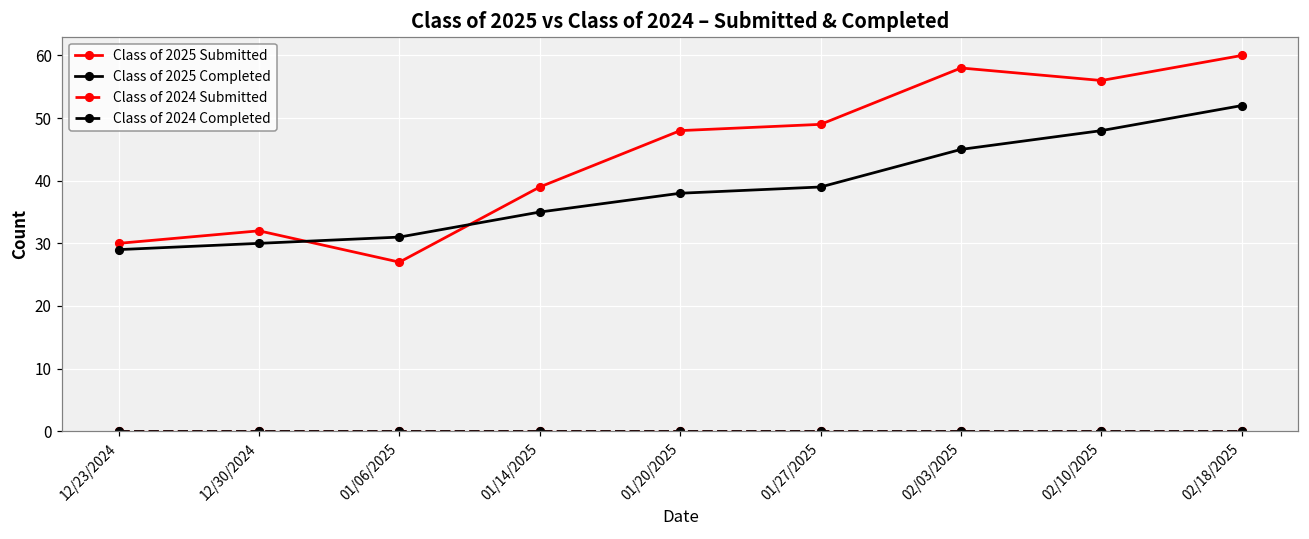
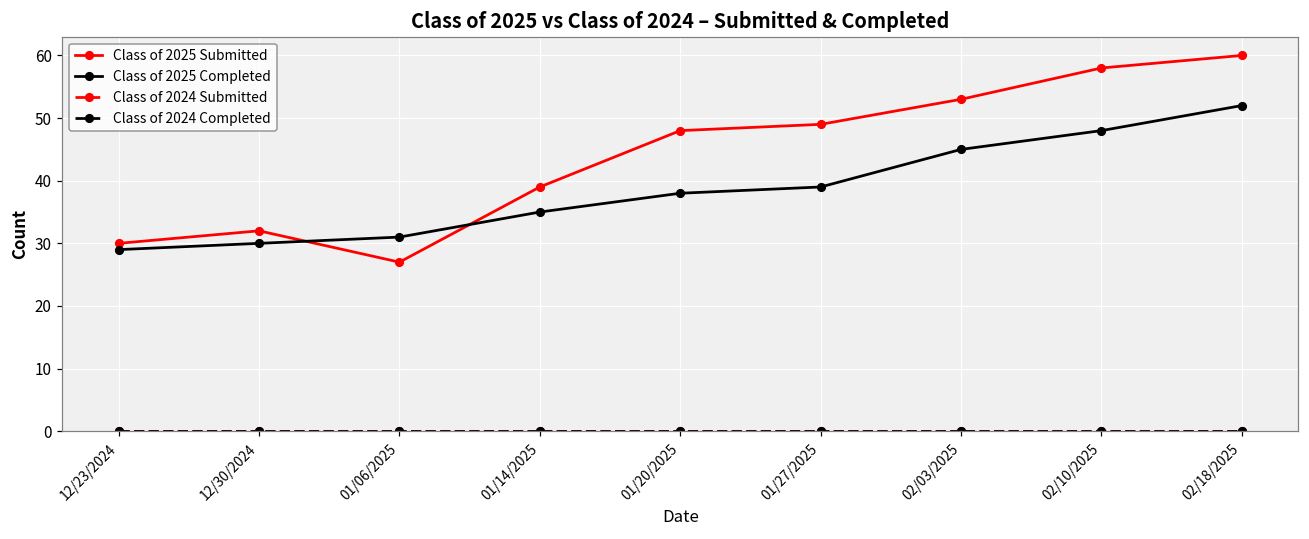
Class of 2025 Submitted, 02/03/2025: 58 -> 53
Class of 2025 Submitted, 02/10/2025: 56 -> 58
